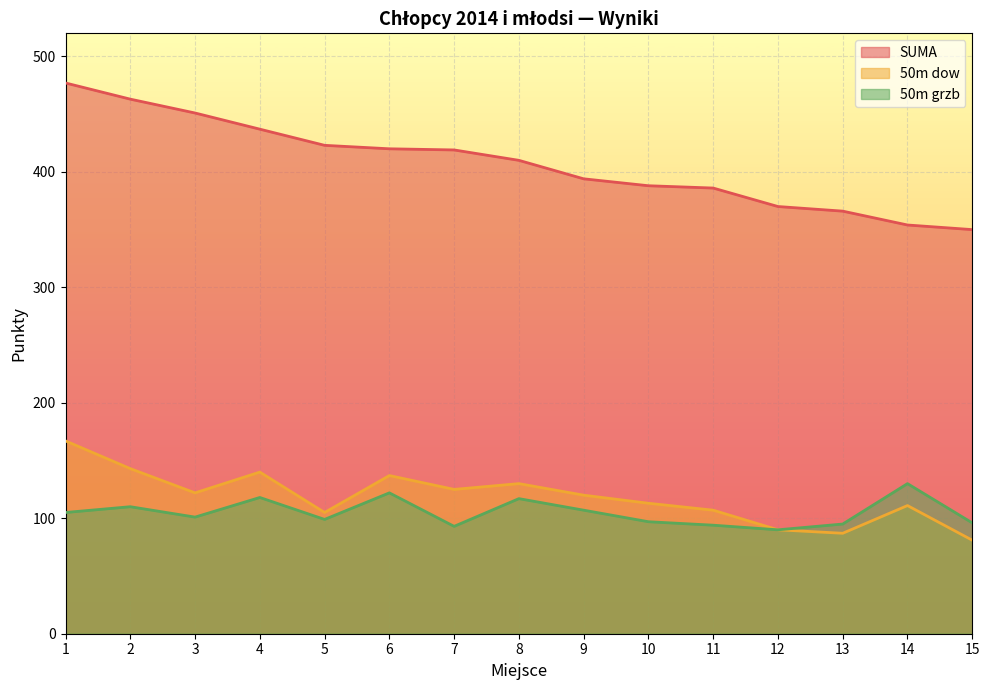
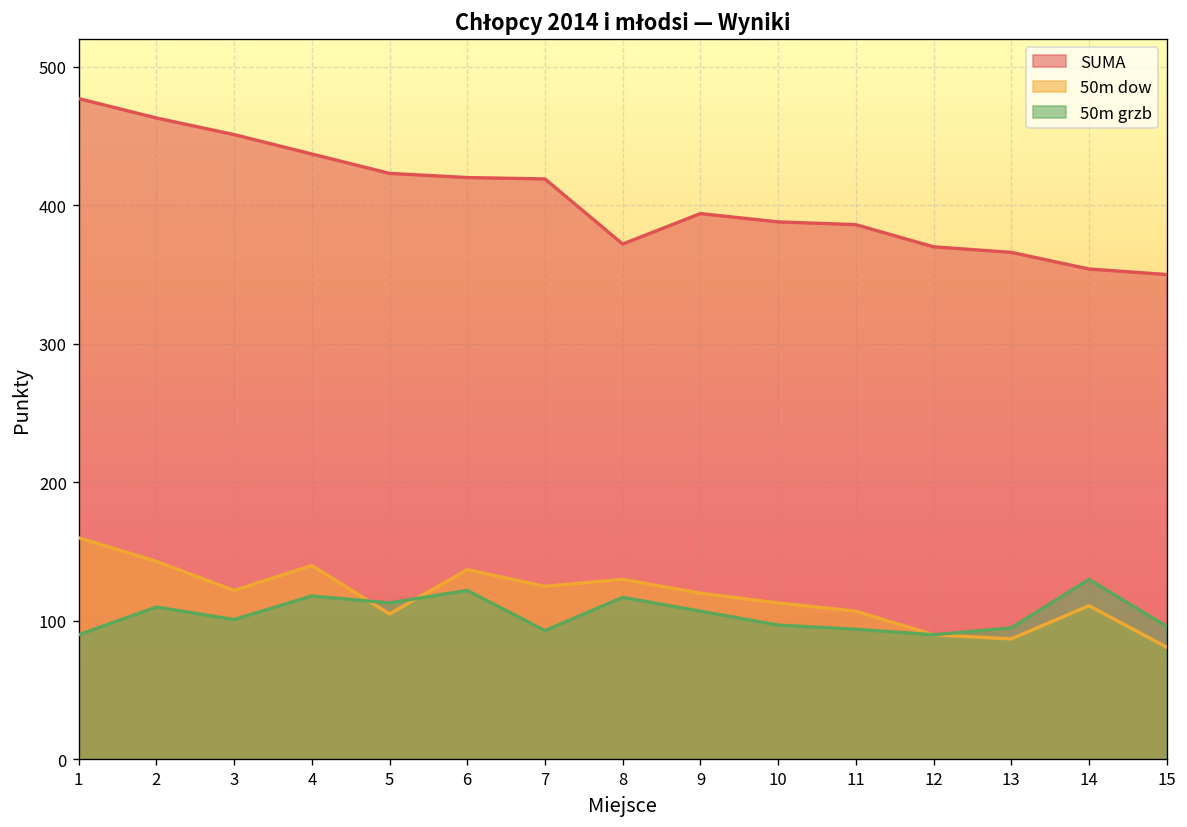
50m dow, 1: 167 -> 160
50m grzb, 1: 105 -> 90
50m grzb, 5: 99 -> 113
SUMA, 8: 410 -> 372
